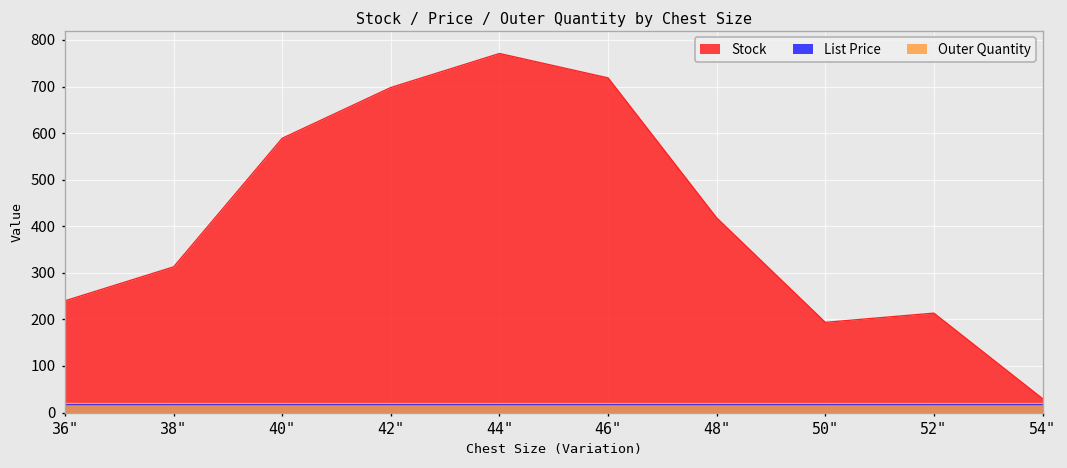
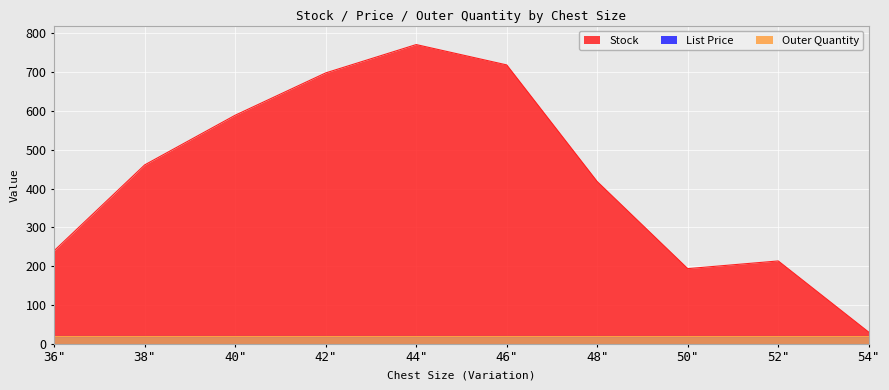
Stock, 38": 310 -> 460
